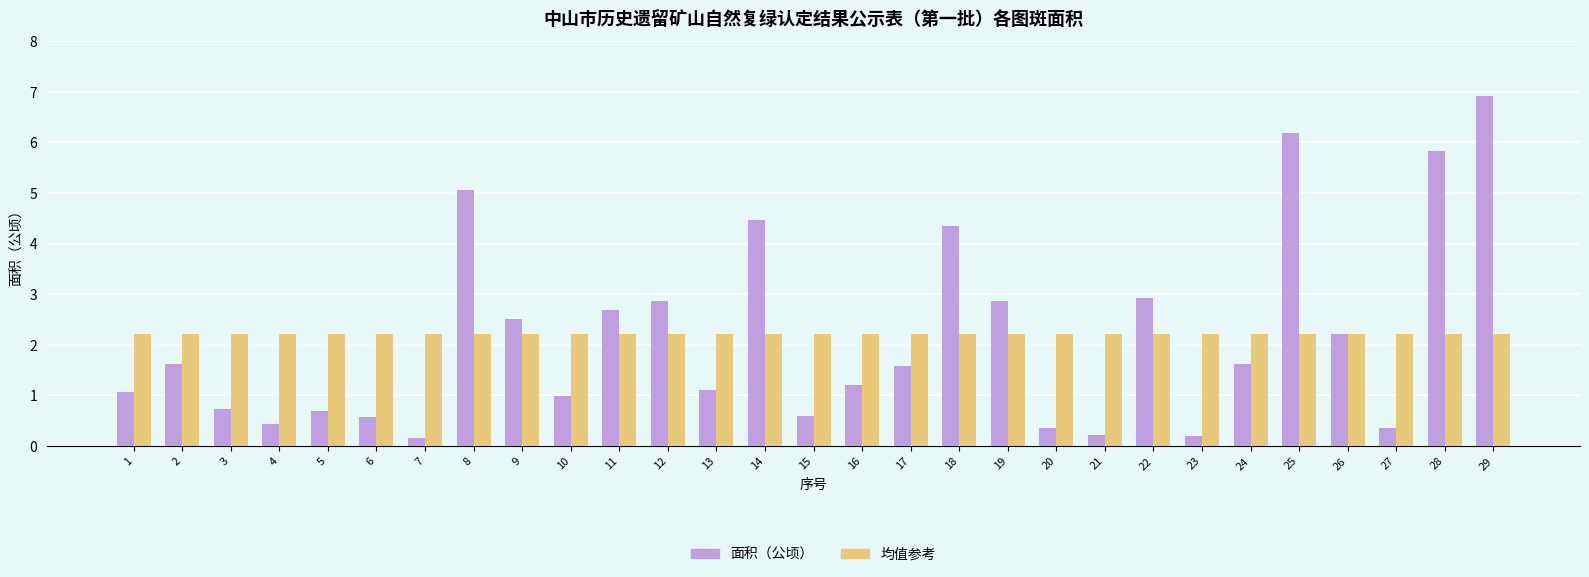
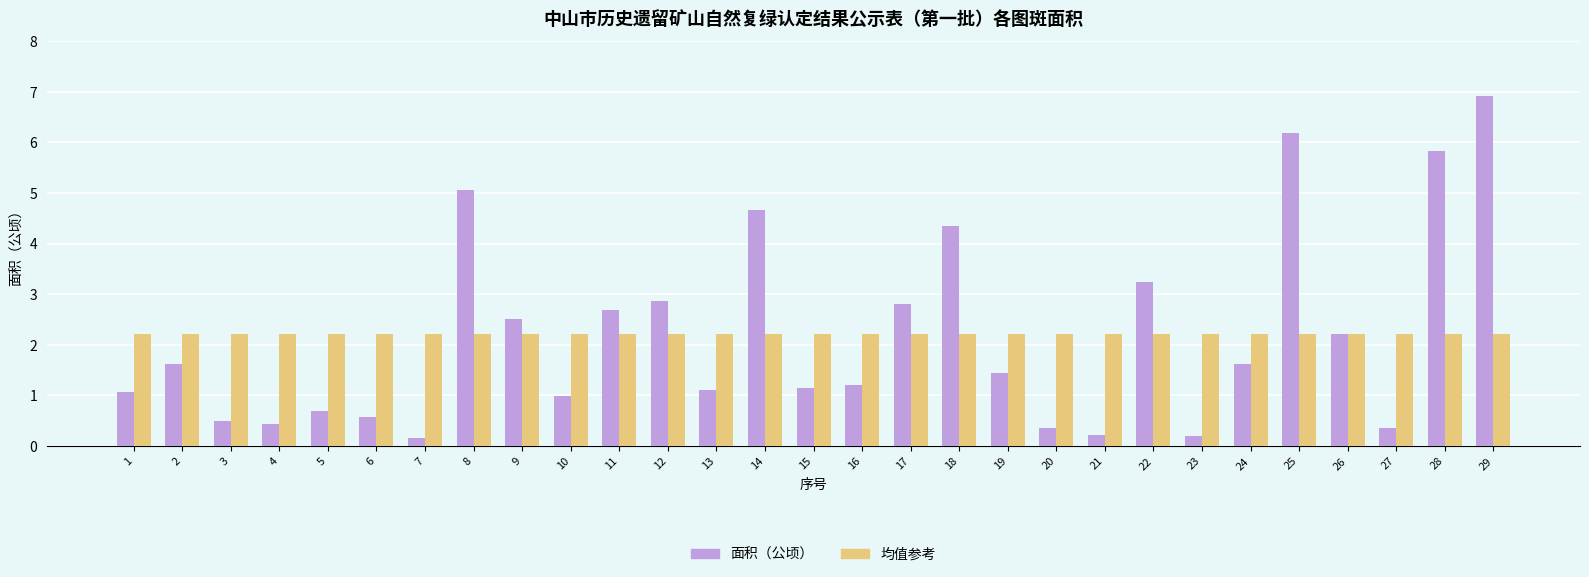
面积（公顷）, 3: 0.7 -> 0.5
面积（公顷）, 14: 4.5 -> 4.7
面积（公顷）, 15: 0.6 -> 1.2
面积（公顷）, 17: 1.6 -> 2.8
面积（公顷）, 19: 2.9 -> 1.5
面积（公顷）, 22: 2.9 -> 3.2
